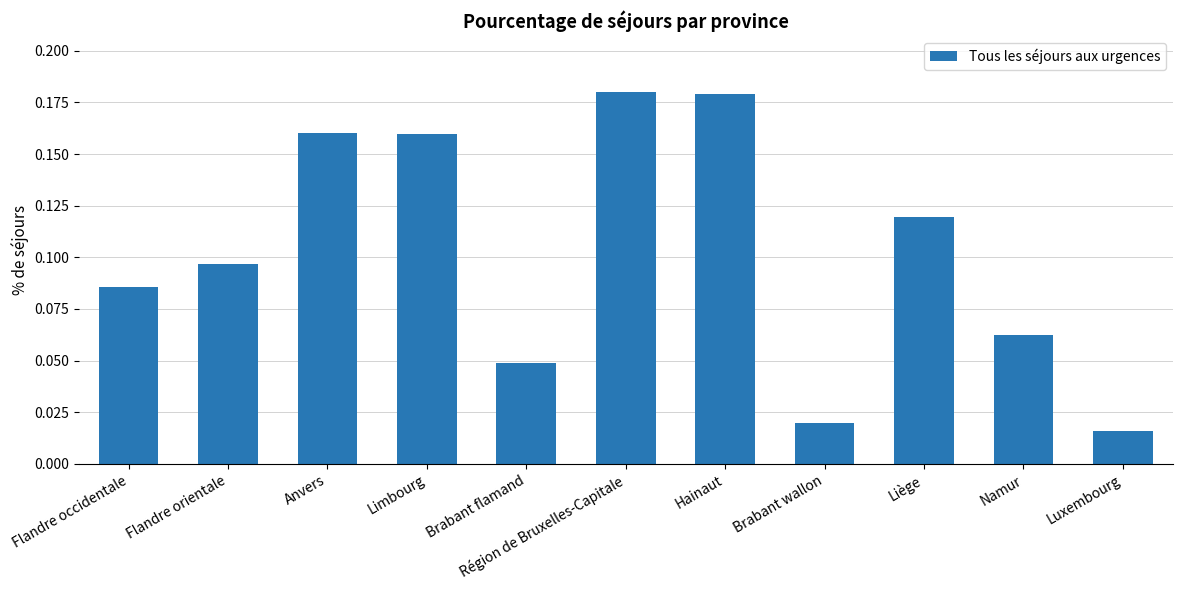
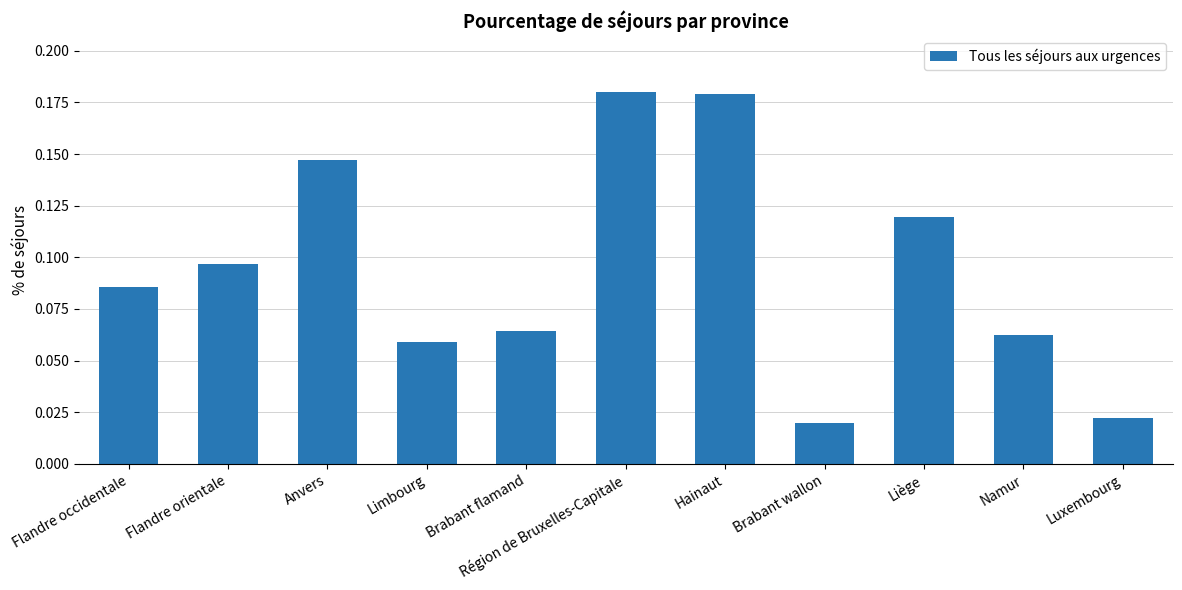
Anvers: 0.160 -> 0.147
Limbourg: 0.160 -> 0.059
Brabant flamand: 0.049 -> 0.064
Luxembourg: 0.016 -> 0.022
